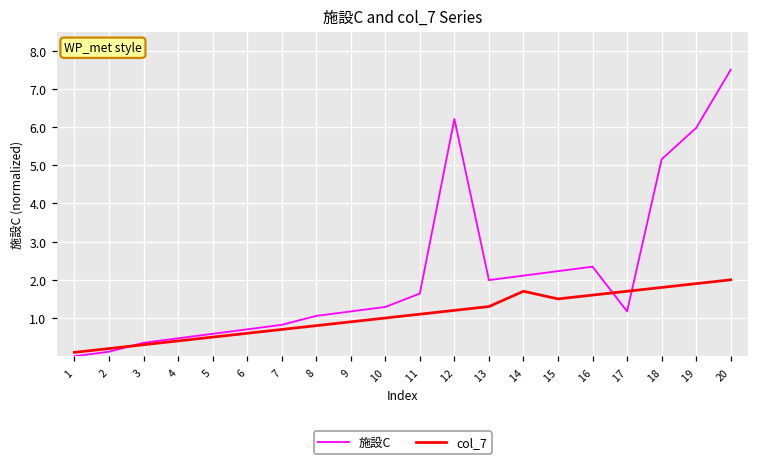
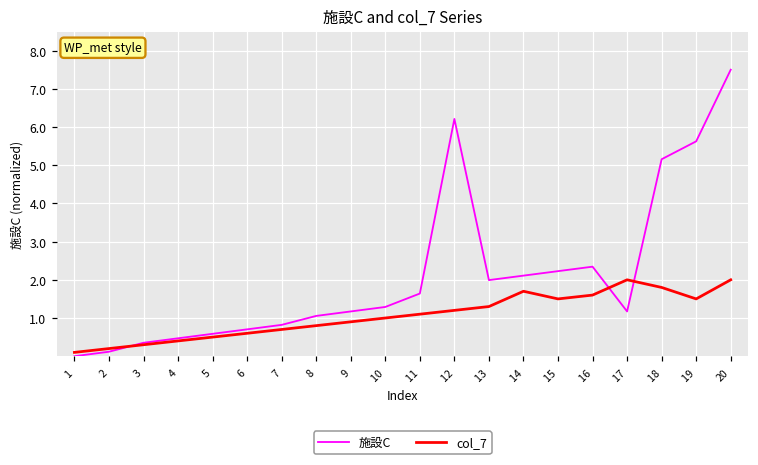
col_7, 17: 1.7 -> 2.0
施設C, 19: 6.0 -> 5.6
col_7, 19: 1.9 -> 1.5
